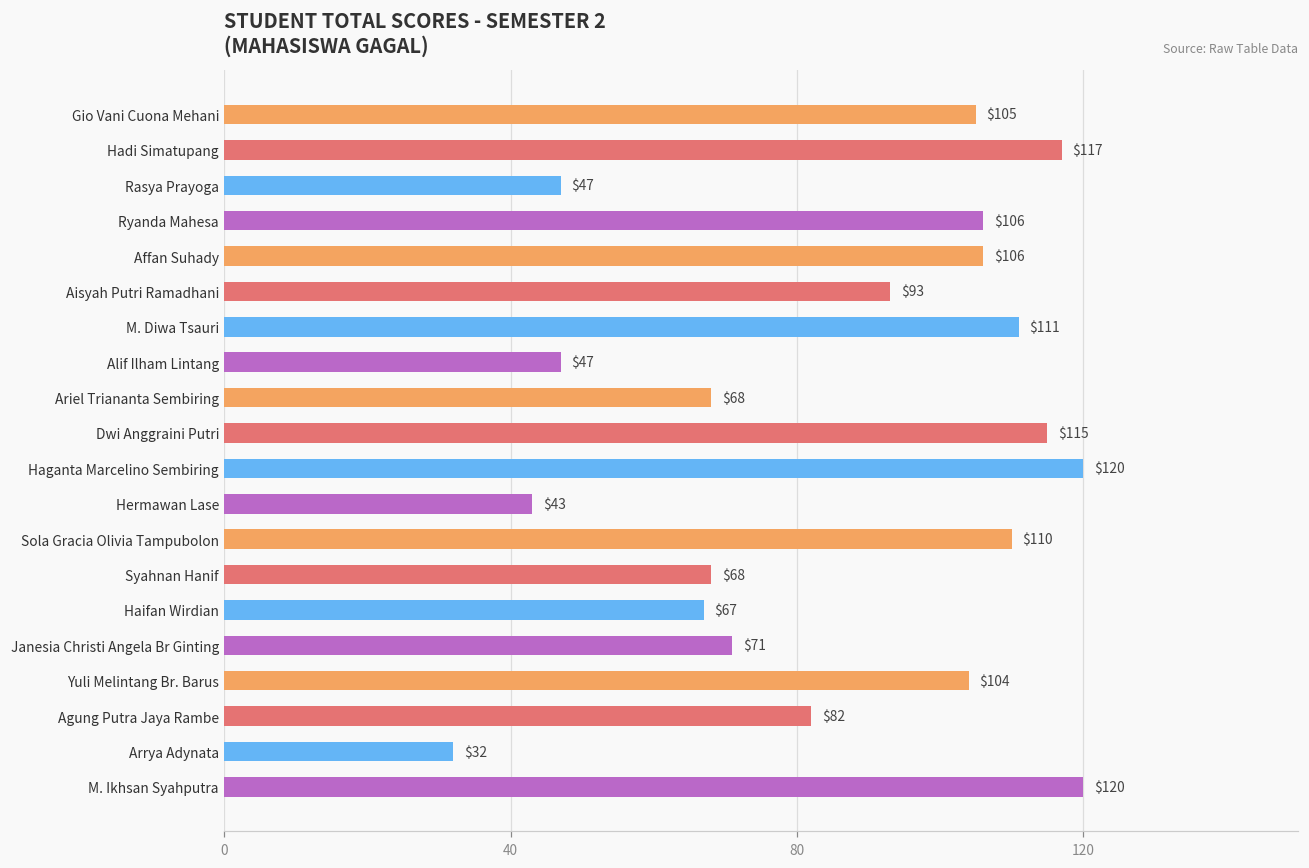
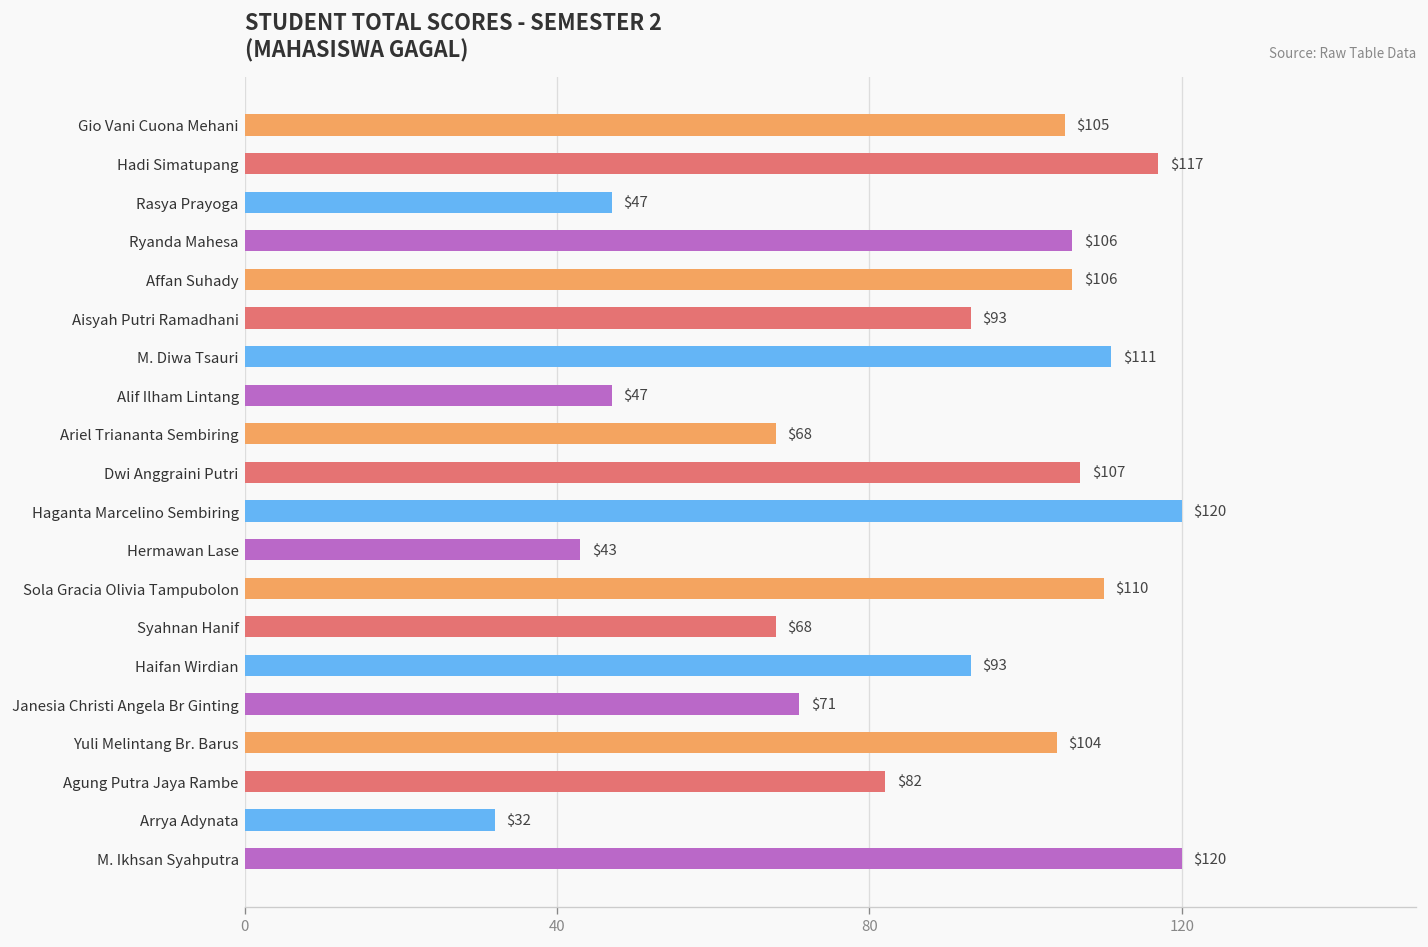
Dwi Anggraini Putri: $115 -> $107
Haifan Wirdian: $67 -> $93
